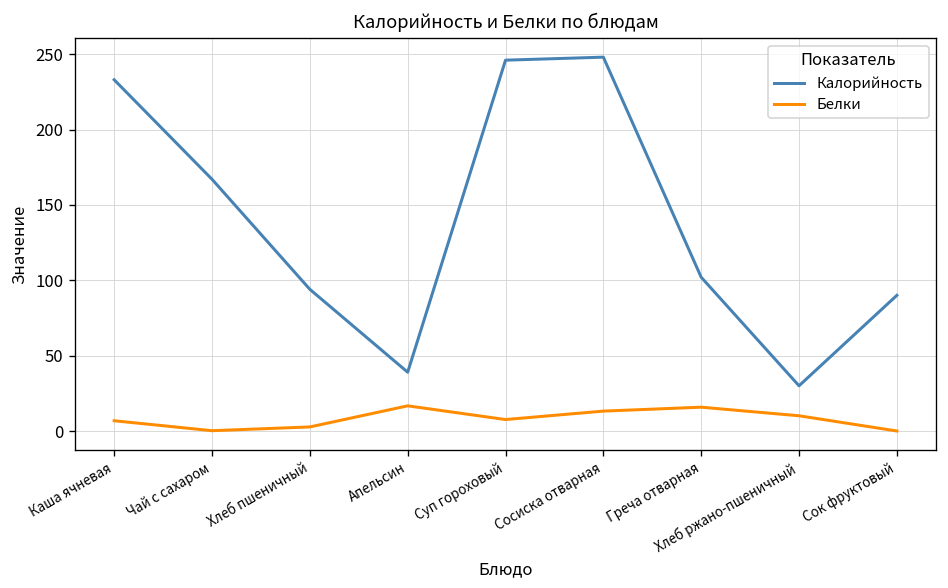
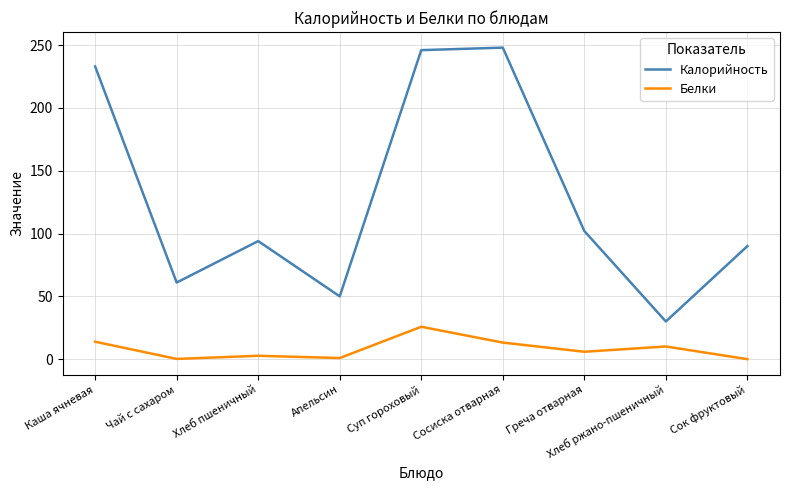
Белки, Каша ячневая: 7 -> 14
Калорийность, Чай с сахаром: 167 -> 61
Калорийность, Апельсин: 39 -> 50
Белки, Апельсин: 17 -> 1
Белки, Суп гороховый: 8 -> 26
Белки, Греча отварная: 16 -> 6
